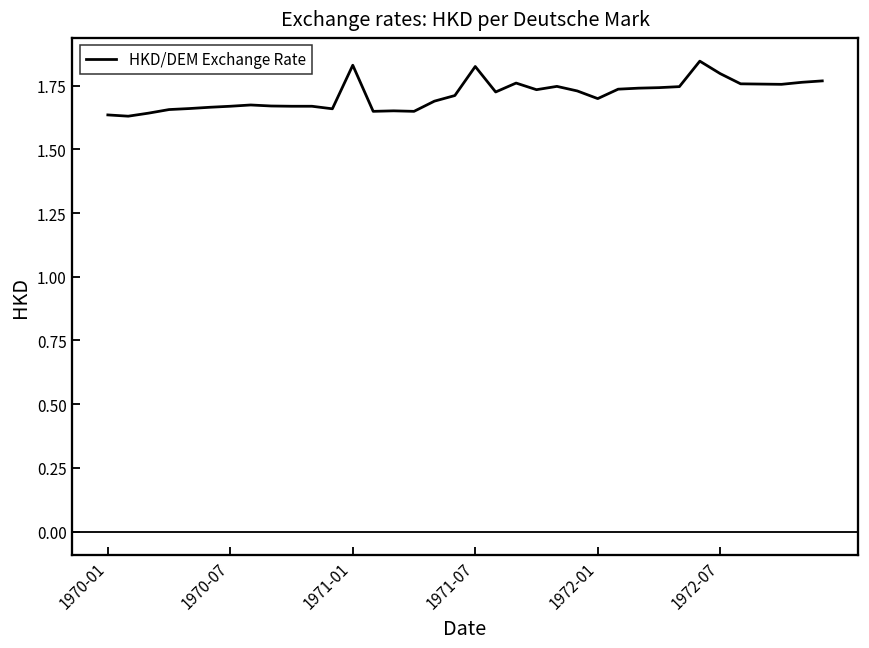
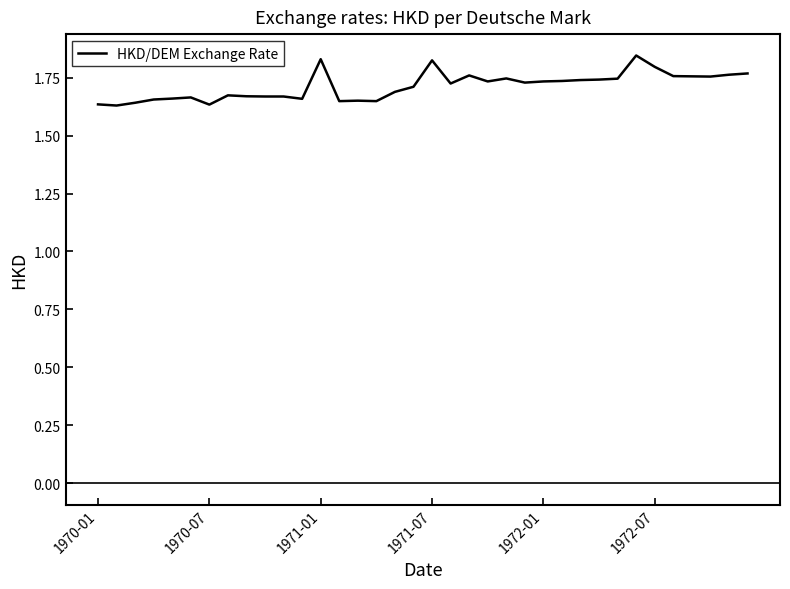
1970-07: 1.67 -> 1.63
1972-01: 1.70 -> 1.73
